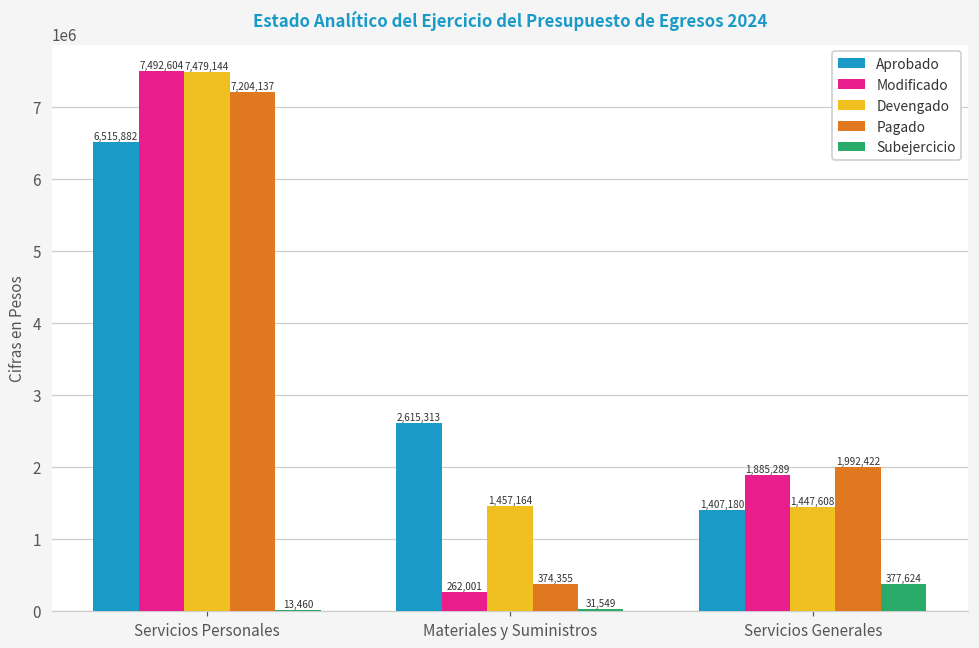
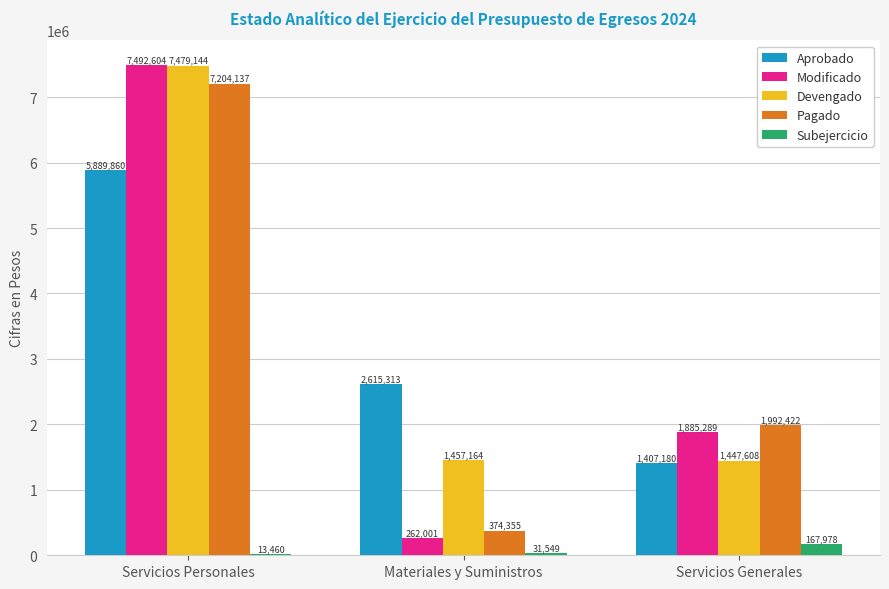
Aprobado, Servicios Personales: 6,515,882 -> 5,889,860
Subejercicio, Servicios Generales: 377,624 -> 167,978
